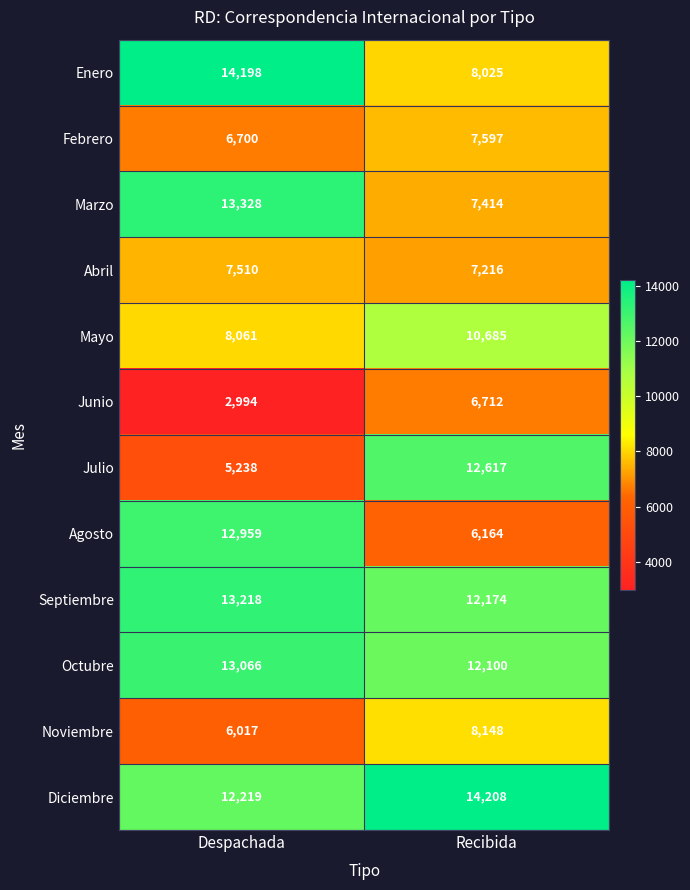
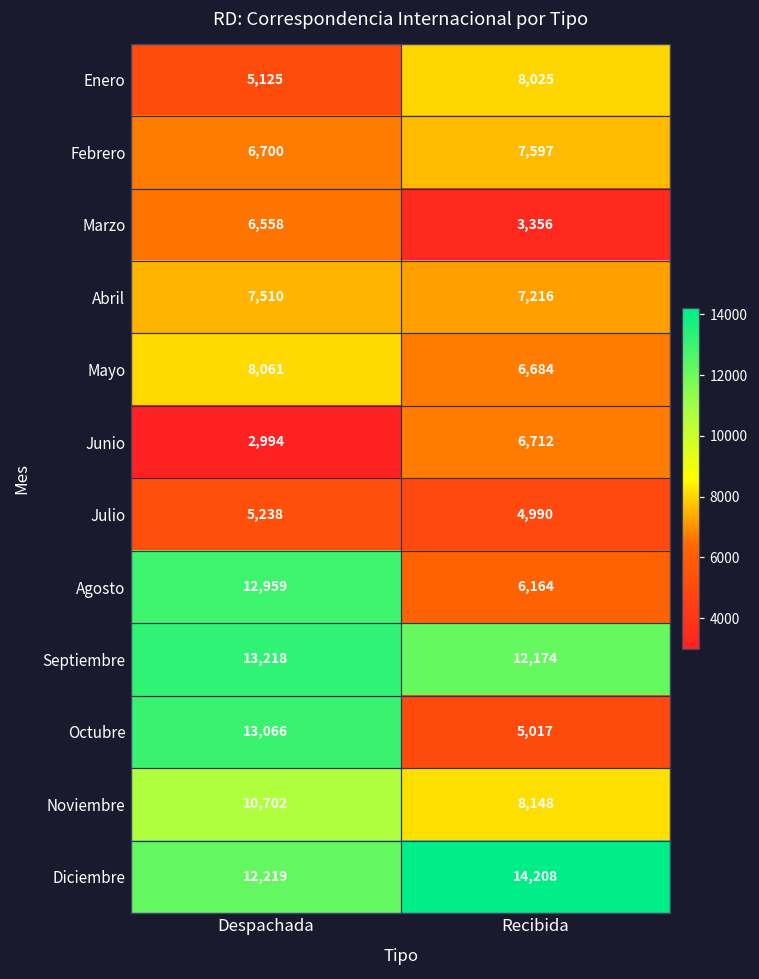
Enero, Despachada: 14,198 -> 5,125
Marzo, Despachada: 13,328 -> 6,558
Marzo, Recibida: 7,414 -> 3,356
Mayo, Recibida: 10,685 -> 6,684
Julio, Recibida: 12,617 -> 4,990
Octubre, Recibida: 12,100 -> 5,017
Noviembre, Despachada: 6,017 -> 10,702
